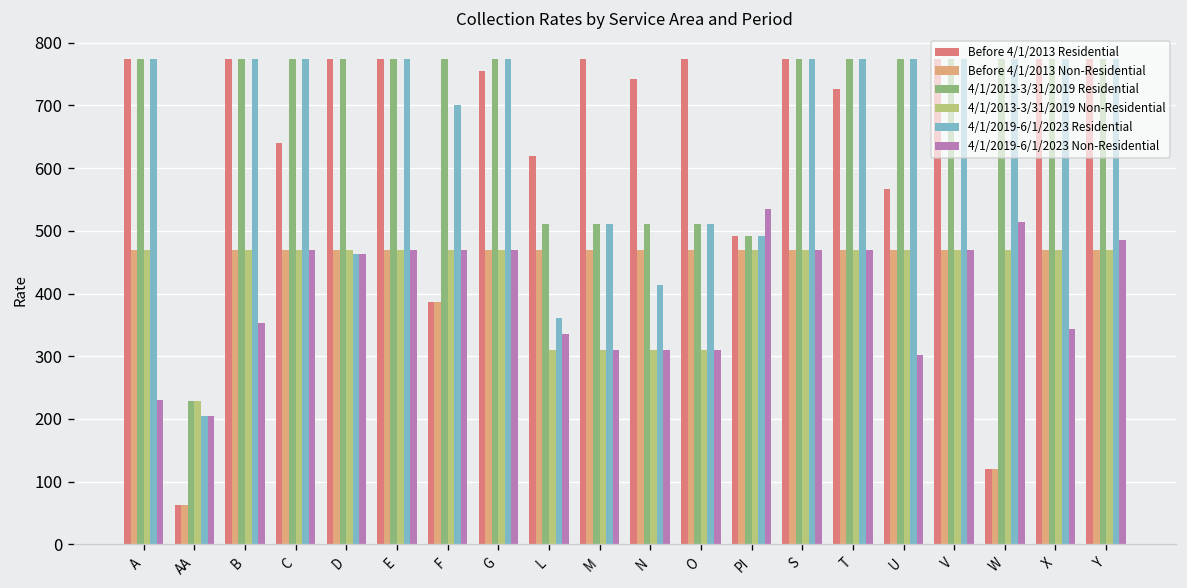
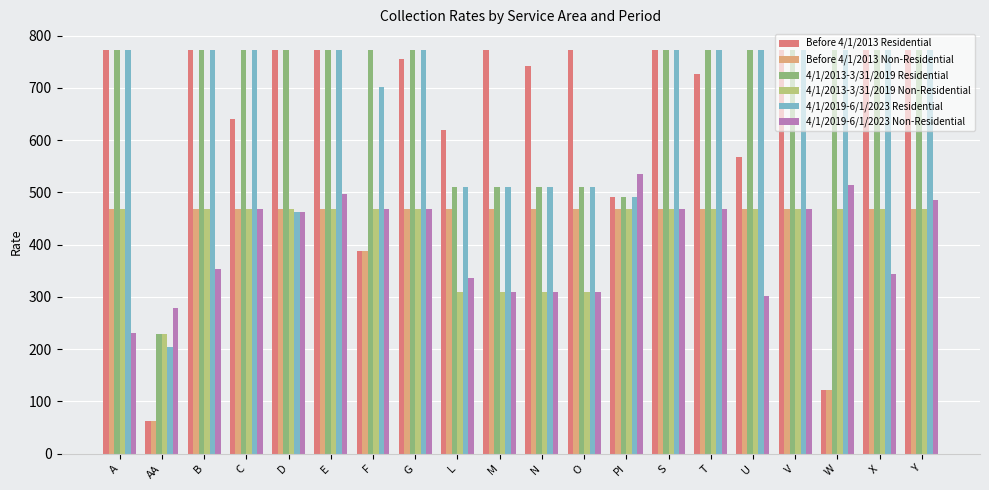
4/1/2019-6/1/2023 Non-Residential, AA: 210 -> 280
4/1/2019-6/1/2023 Non-Residential, E: 470 -> 500
4/1/2019-6/1/2023 Residential, L: 360 -> 510
4/1/2019-6/1/2023 Residential, N: 410 -> 510
